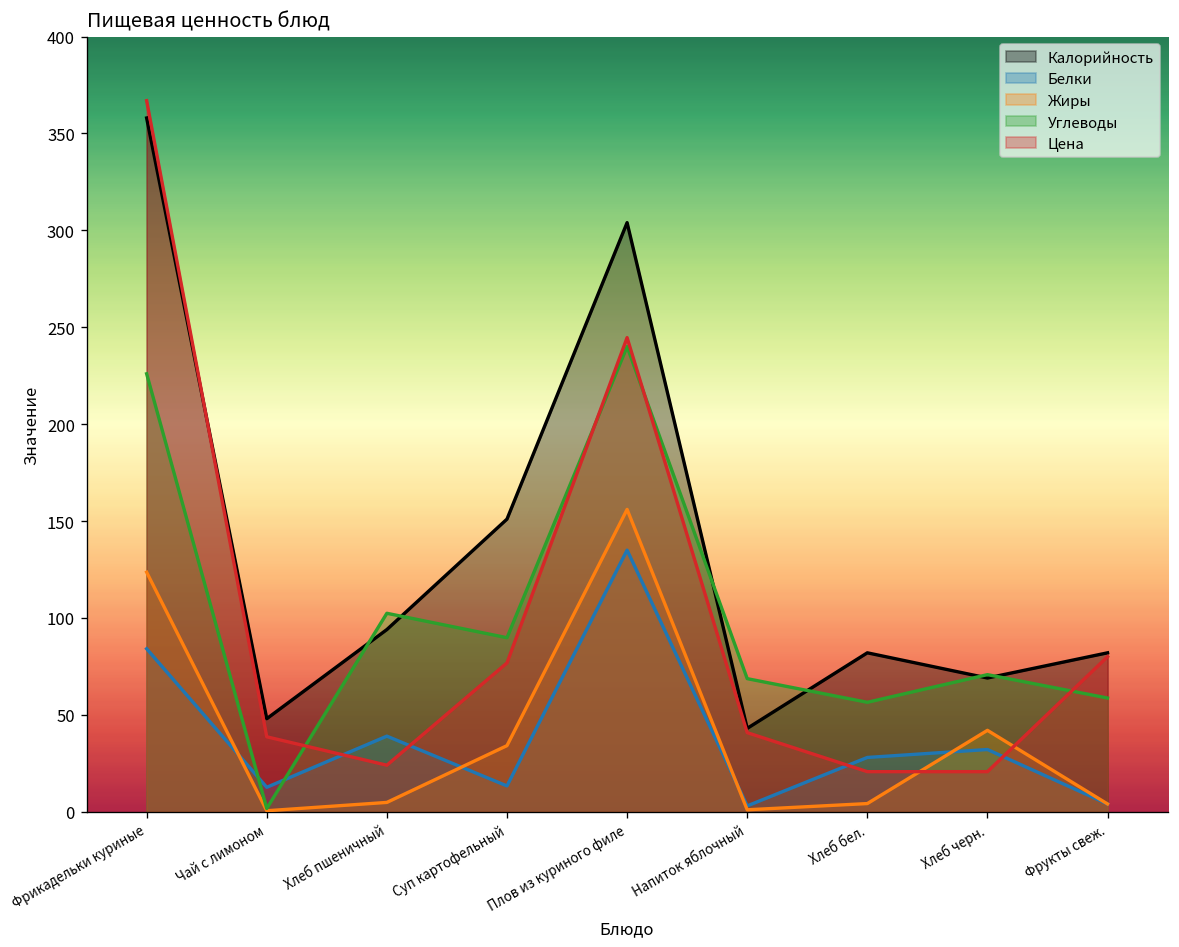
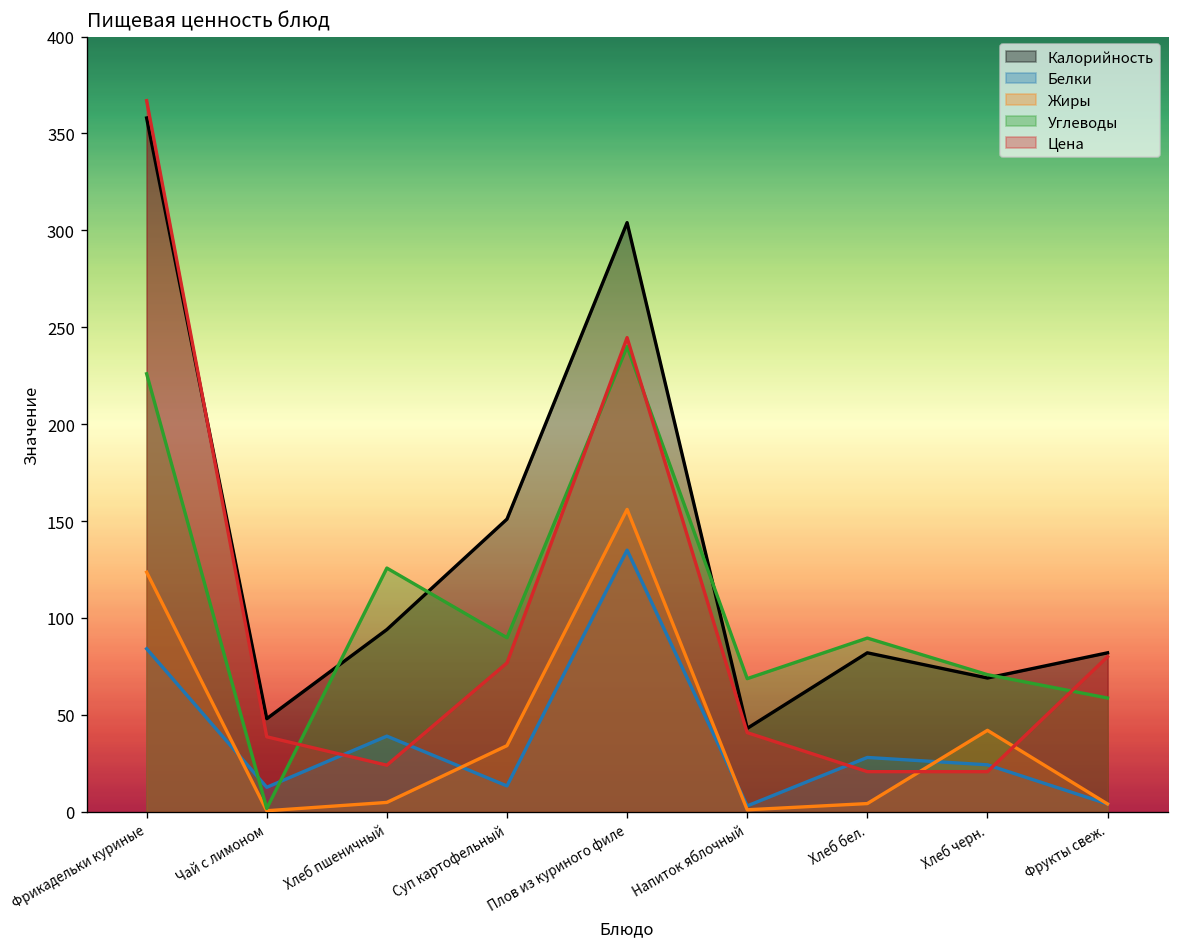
Углеводы, Хлеб пшеничный: 102 -> 126
Углеводы, Хлеб бел.: 56 -> 90
Белки, Хлеб черн.: 32 -> 24
